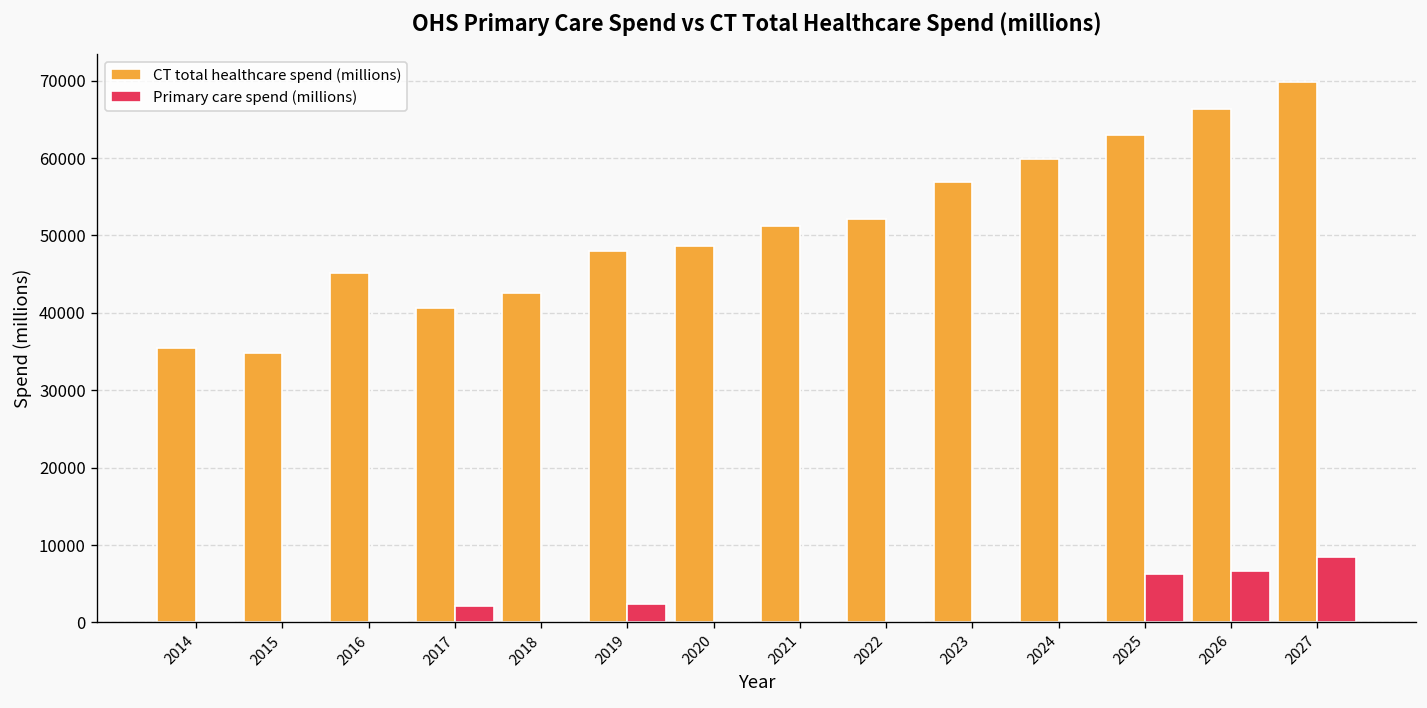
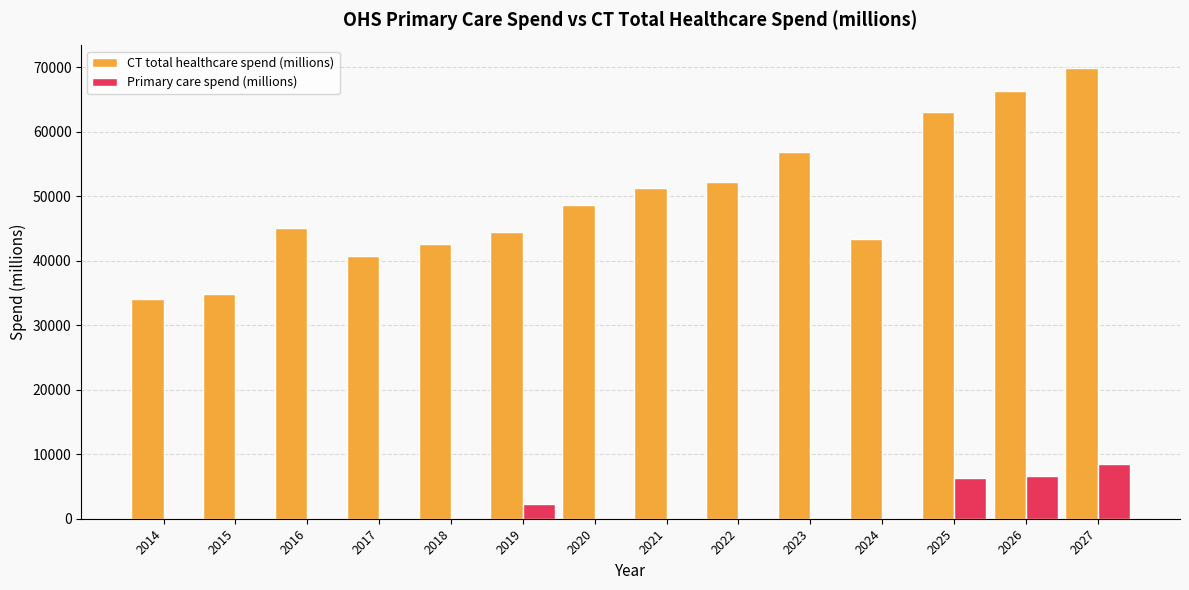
CT total healthcare spend (millions), 2014: 35000 -> 34000
Primary care spend (millions), 2017: 2000 -> 0
CT total healthcare spend (millions), 2019: 48000 -> 44000
CT total healthcare spend (millions), 2024: 60000 -> 43000
